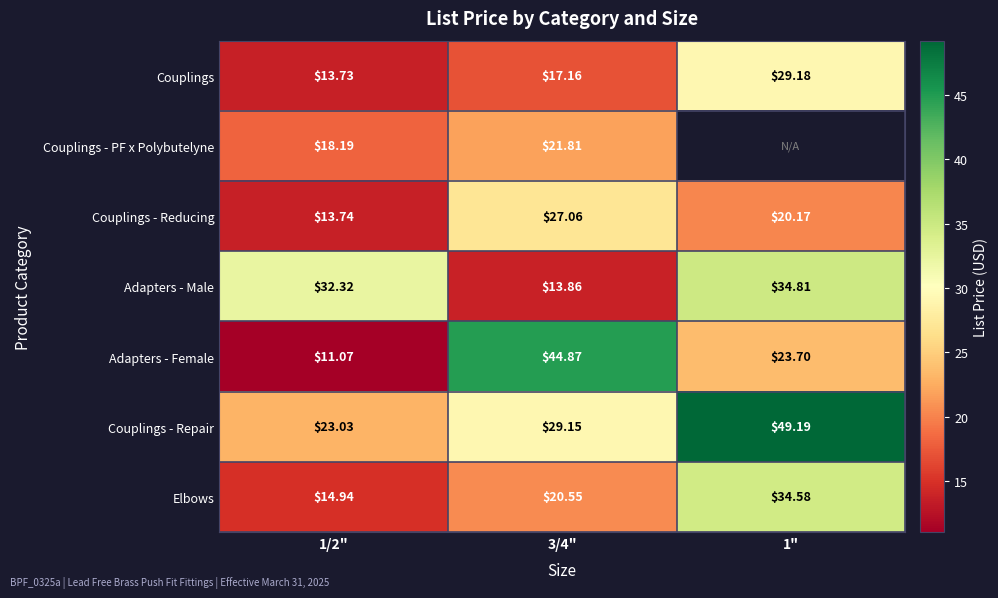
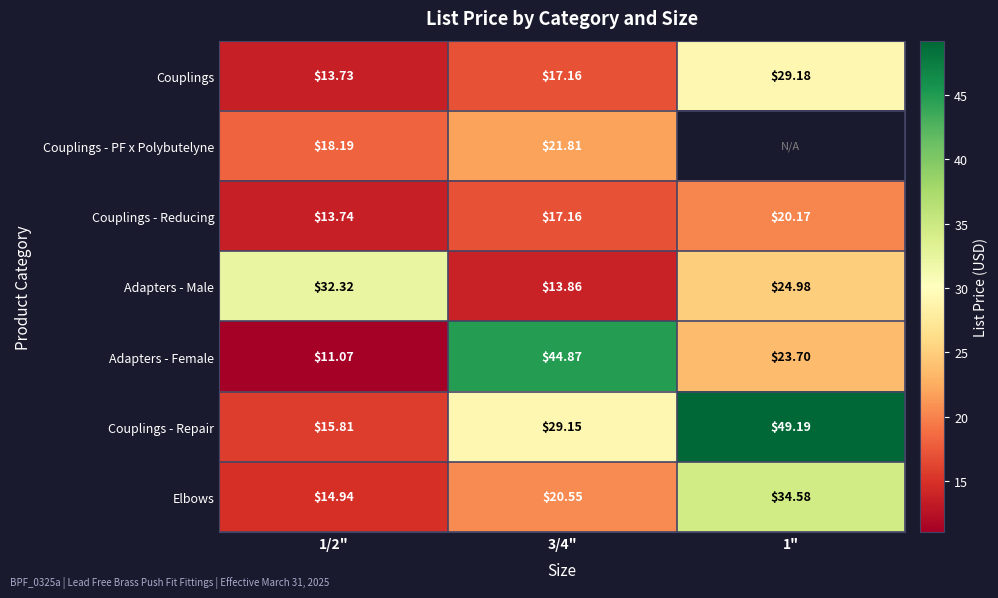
Couplings - Reducing, 3/4": $27.06 -> $17.16
Adapters - Male, 1": $34.81 -> $24.98
Couplings - Repair, 1/2": $23.03 -> $15.81
